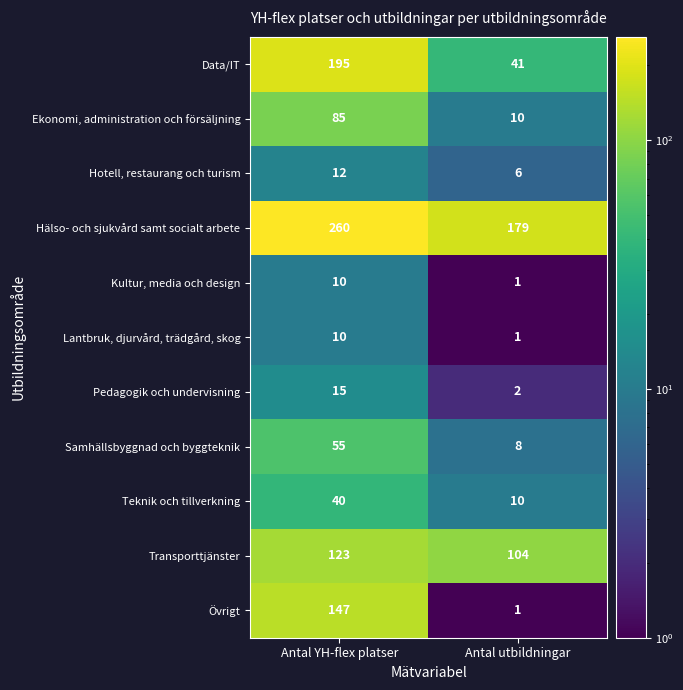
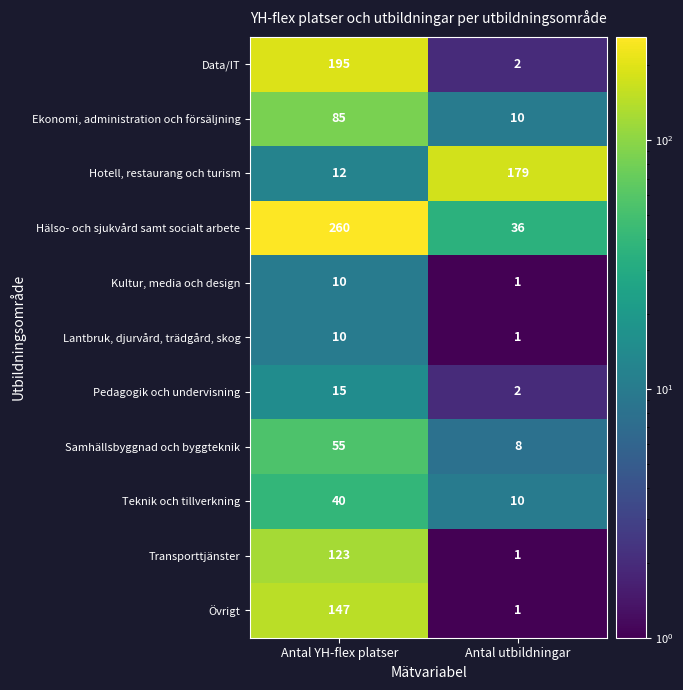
Data/IT, Antal utbildningar: 41 -> 2
Hotell, restaurang och turism, Antal utbildningar: 6 -> 179
Hälso- och sjukvård samt socialt arbete, Antal utbildningar: 179 -> 36
Transporttjänster, Antal utbildningar: 104 -> 1
